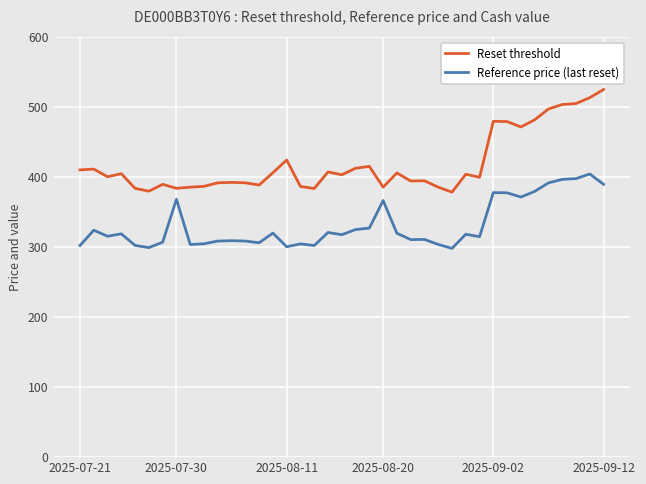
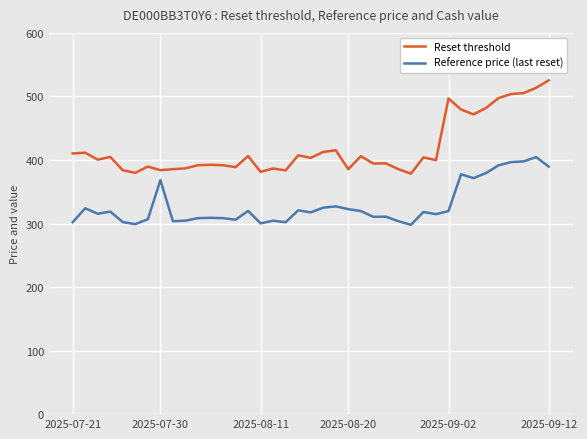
Reset threshold, 2025-08-11: 420 -> 380
Reference price (last reset), 2025-08-20: 370 -> 320
Reset threshold, 2025-09-02: 480 -> 500
Reference price (last reset), 2025-09-02: 380 -> 320
